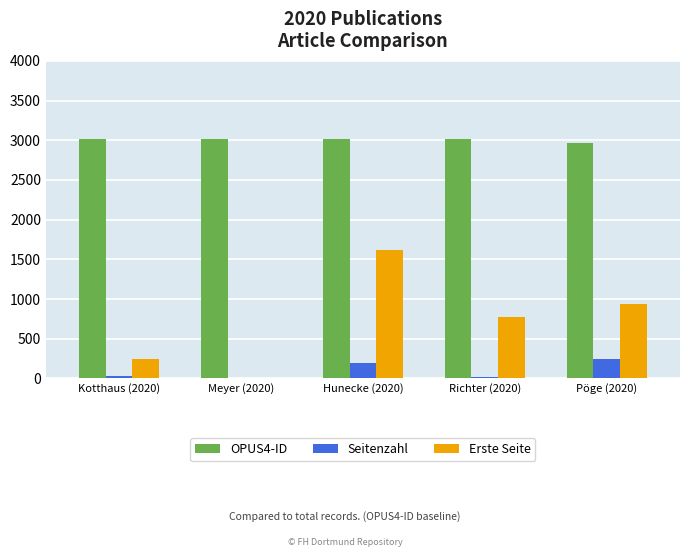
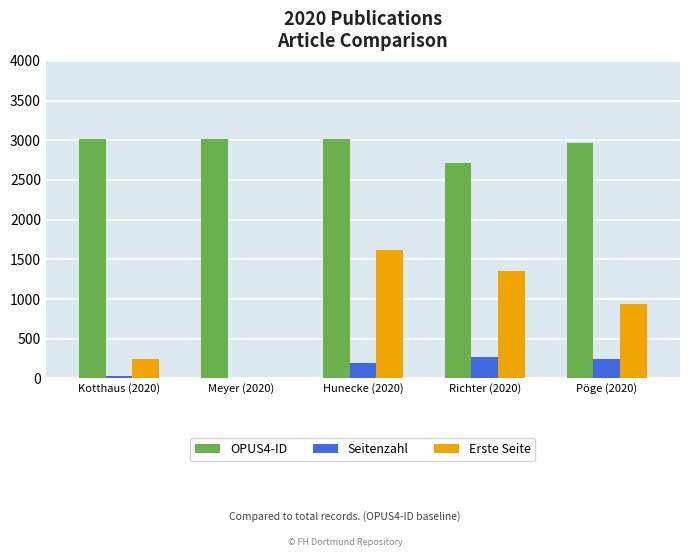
OPUS4-ID, Richter (2020): 3000 -> 2700
Seitenzahl, Richter (2020): 0 -> 300
Erste Seite, Richter (2020): 800 -> 1400
